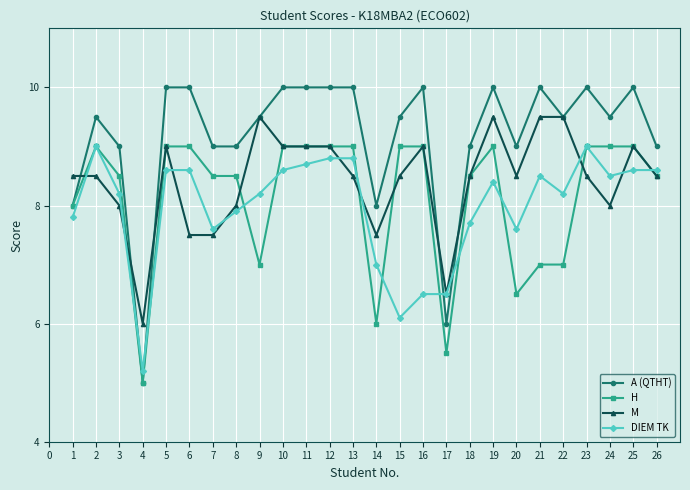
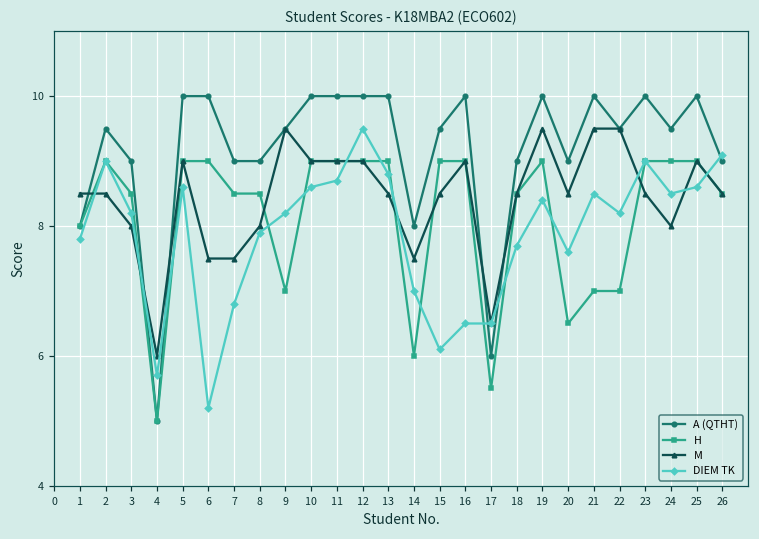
DIEM TK, 4: 5.2 -> 5.7
DIEM TK, 6: 8.6 -> 5.2
DIEM TK, 7: 7.6 -> 6.8
DIEM TK, 12: 8.8 -> 9.5
DIEM TK, 26: 8.6 -> 9.1
